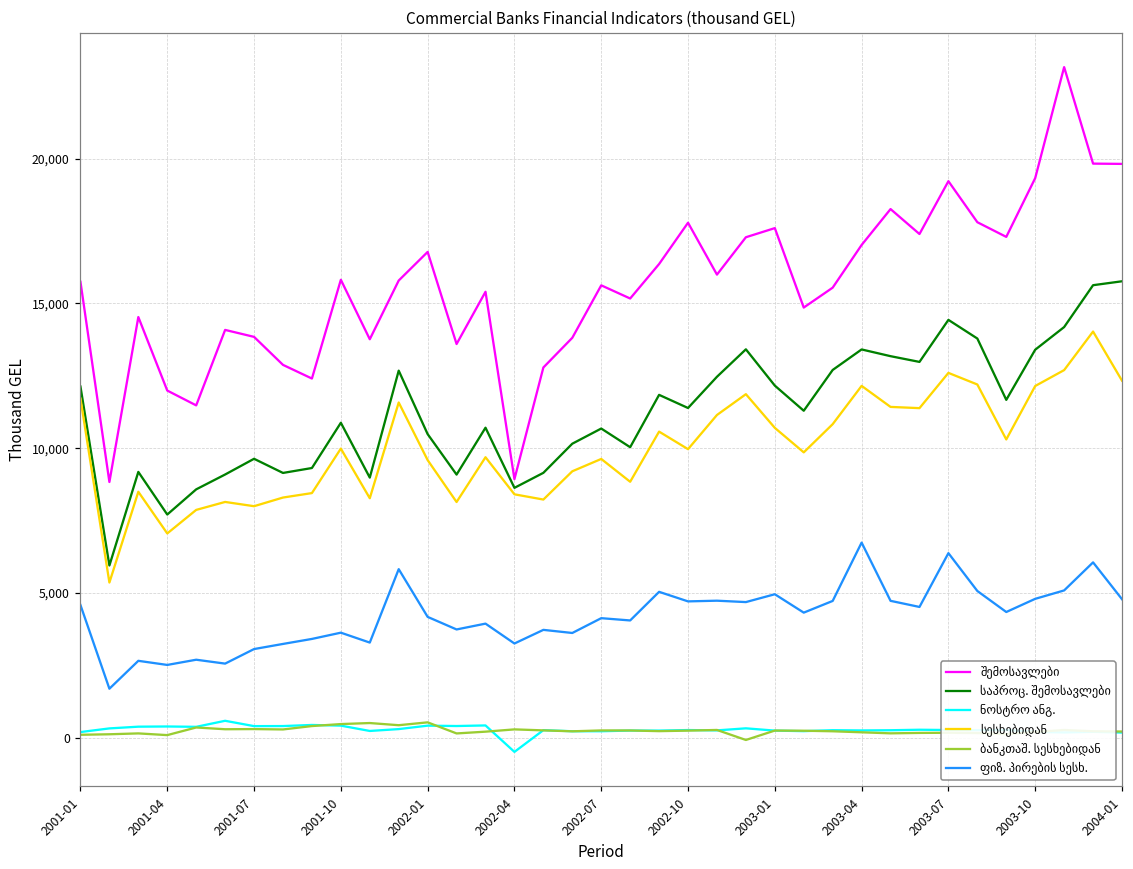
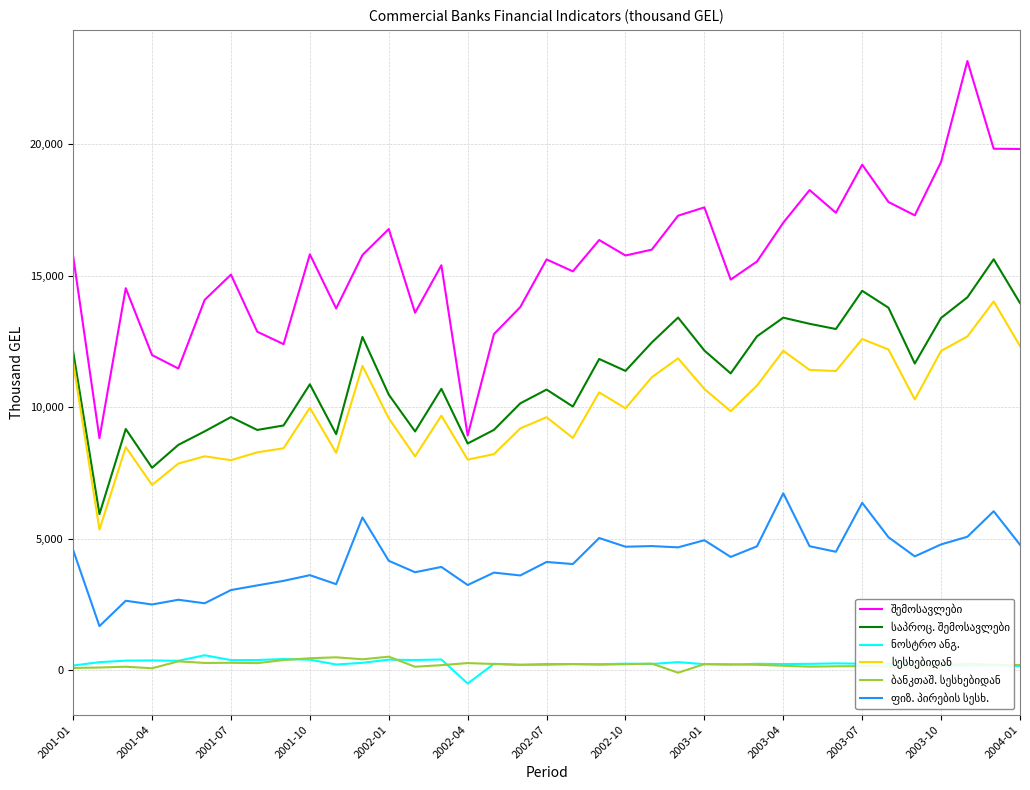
შემოსავლები, 2001-07: 13,800 -> 15,000
სესხებიდან, 2002-04: 8,400 -> 8,000
შემოსავლები, 2002-10: 17,800 -> 15,800
საპროც. შემოსავლები, 2004-01: 15,800 -> 14,000
